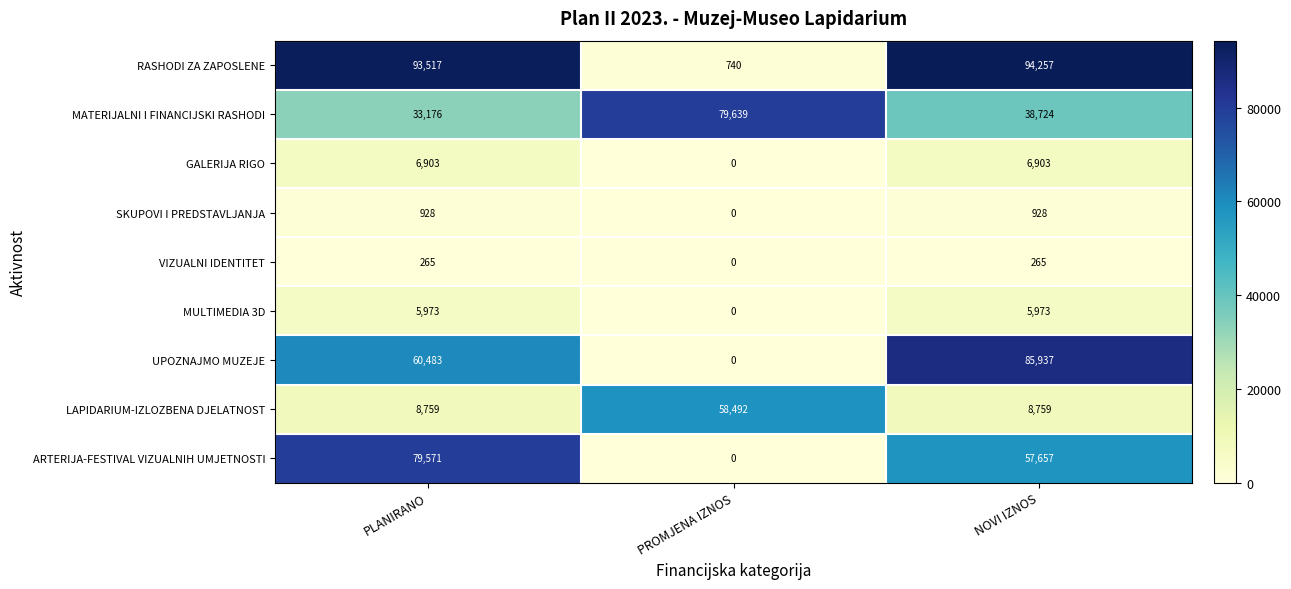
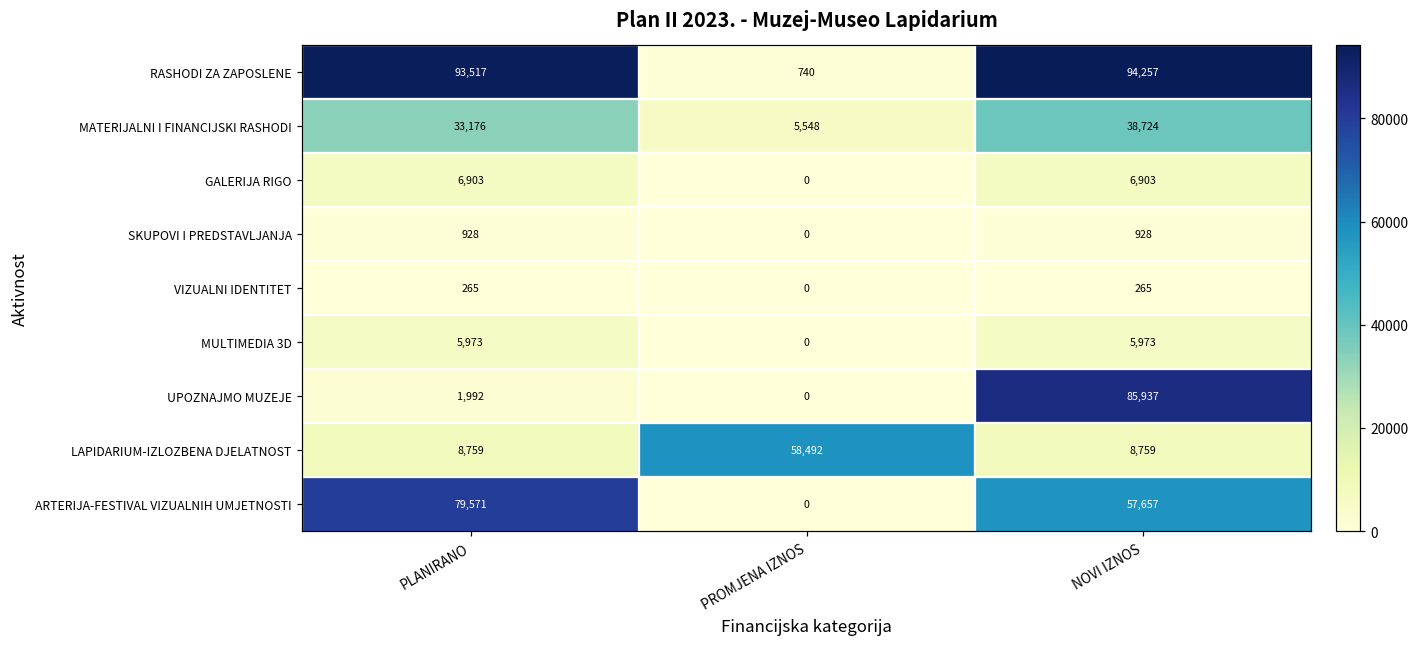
MATERIJALNI I FINANCIJSKI RASHODI, PROMJENA IZNOS: 79,639 -> 5,548
UPOZNAJMO MUZEJE, PLANIRANO: 60,483 -> 1,992
